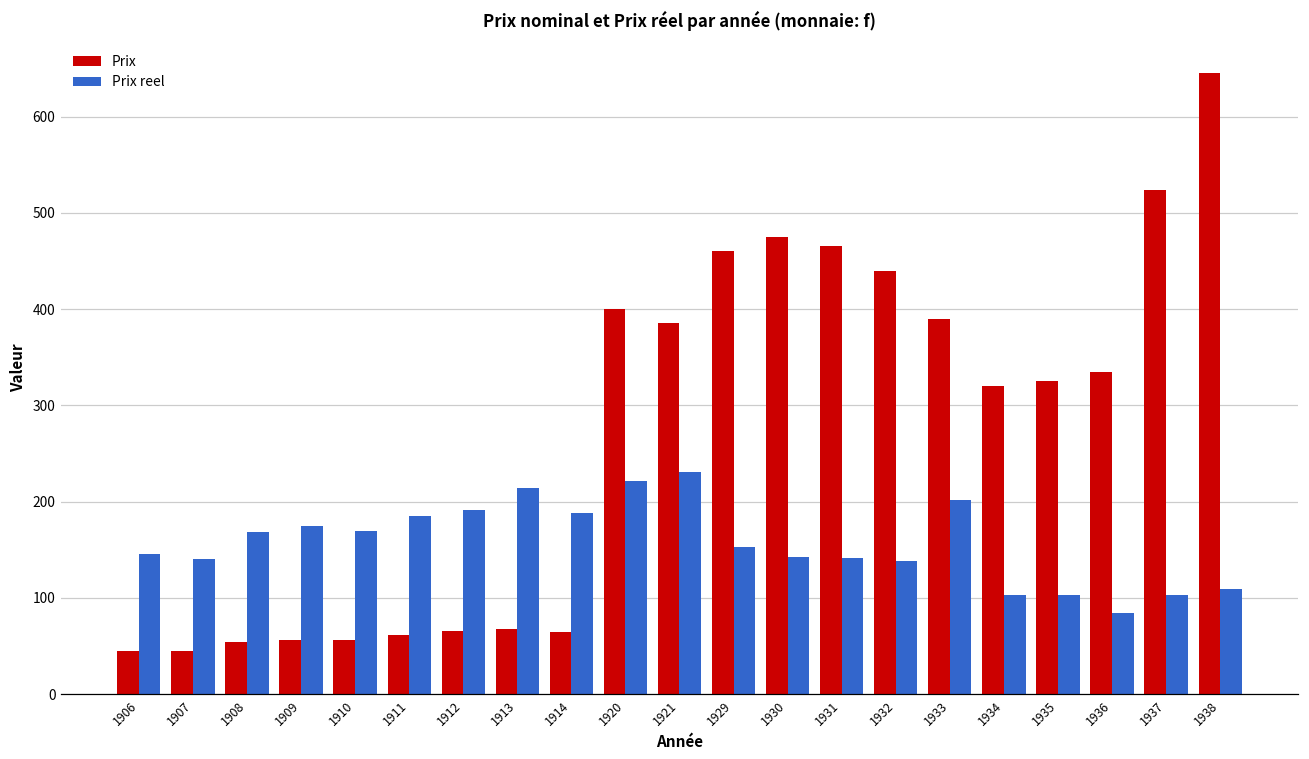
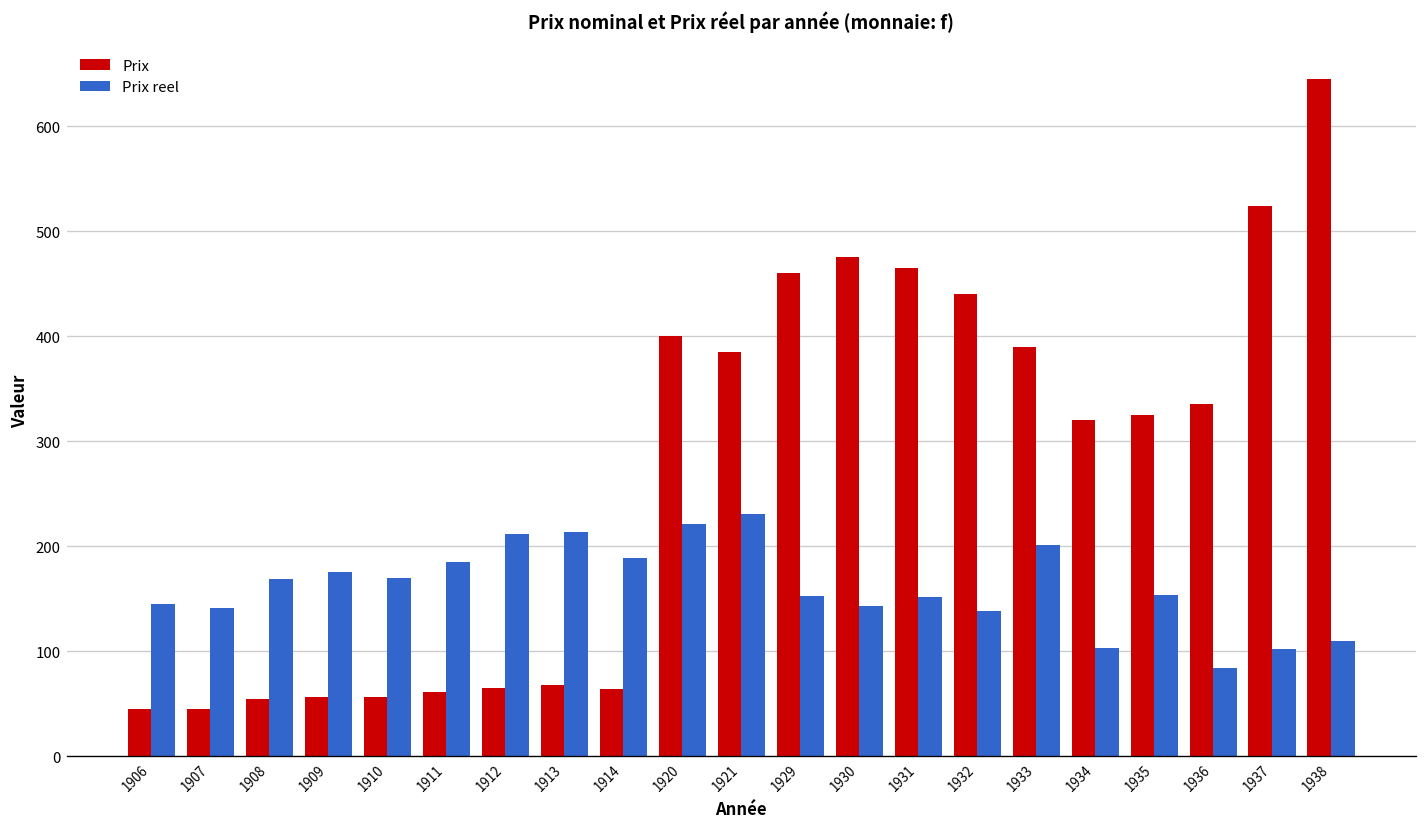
Prix reel, 1912: 190 -> 210
Prix reel, 1931: 140 -> 150
Prix reel, 1935: 100 -> 150
